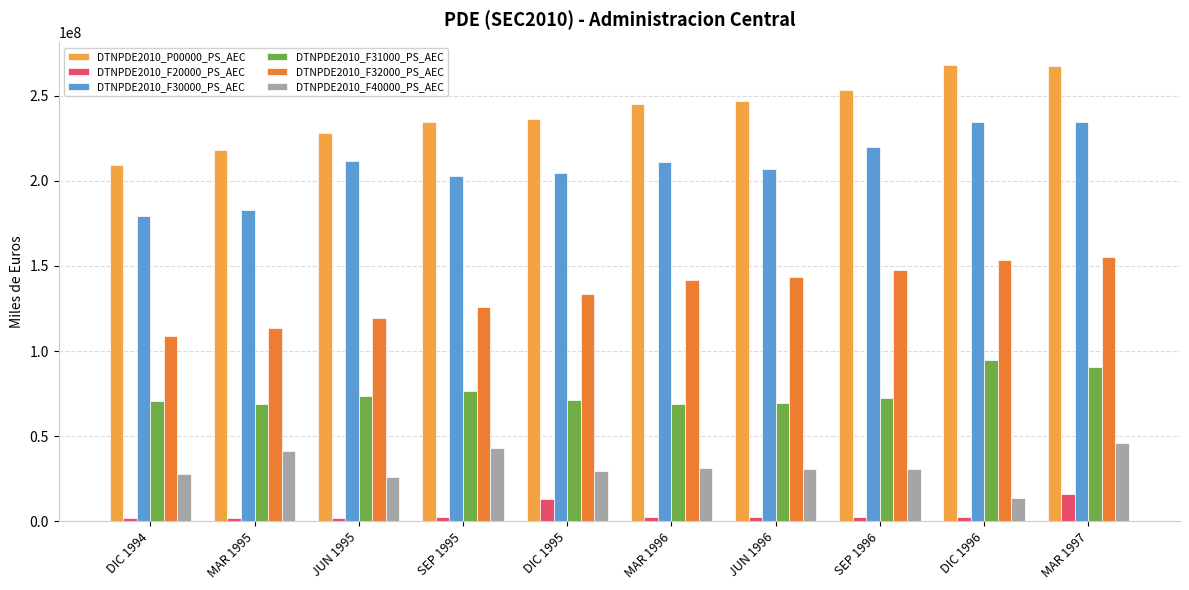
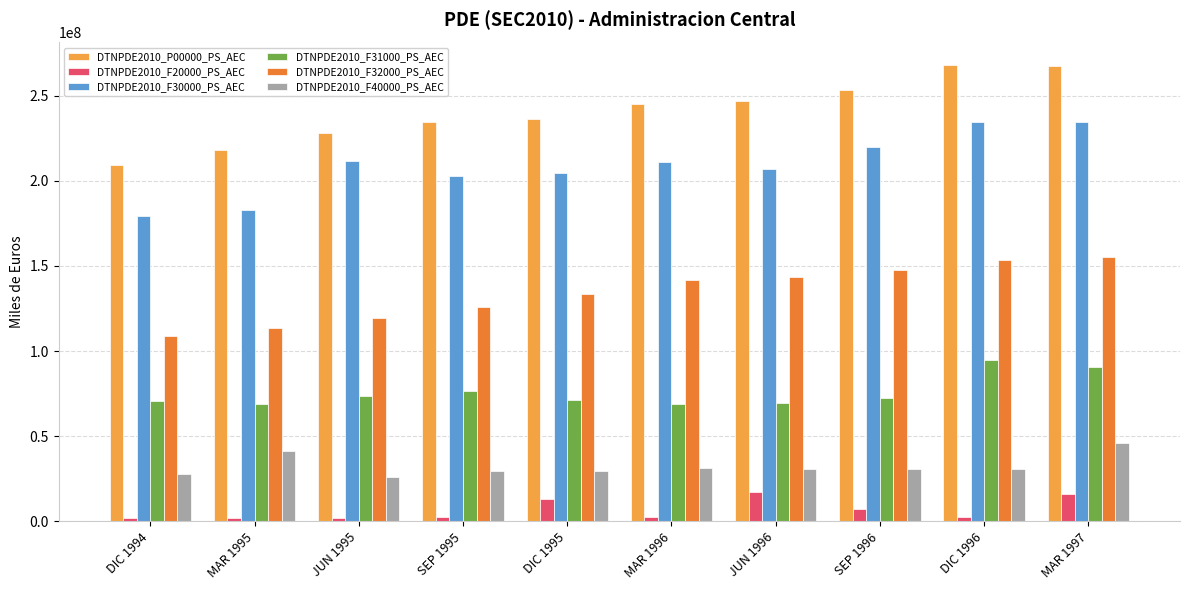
DTNPDE2010_F40000_PS_AEC, SEP 1995: 43000000 -> 30000000
DTNPDE2010_F20000_PS_AEC, JUN 1996: 2000000 -> 17000000
DTNPDE2010_F20000_PS_AEC, SEP 1996: 2000000 -> 7000000
DTNPDE2010_F40000_PS_AEC, DIC 1996: 14000000 -> 31000000
